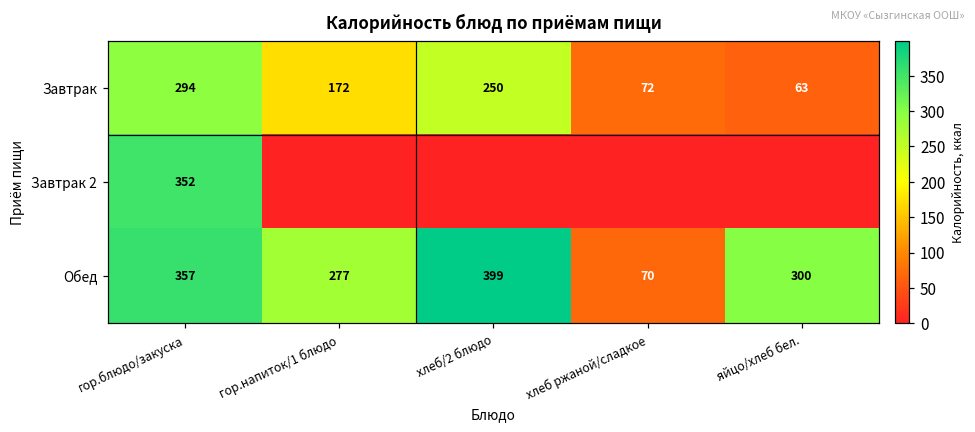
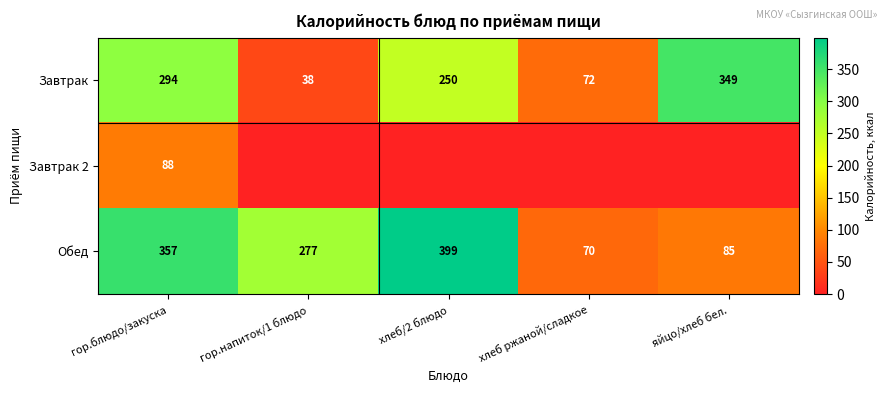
Завтрак, гор.напиток/1 блюдо: 172 -> 38
Завтрак, яйцо/хлеб бел.: 63 -> 349
Завтрак 2, гор.блюдо/закуска: 352 -> 88
Обед, яйцо/хлеб бел.: 300 -> 85
